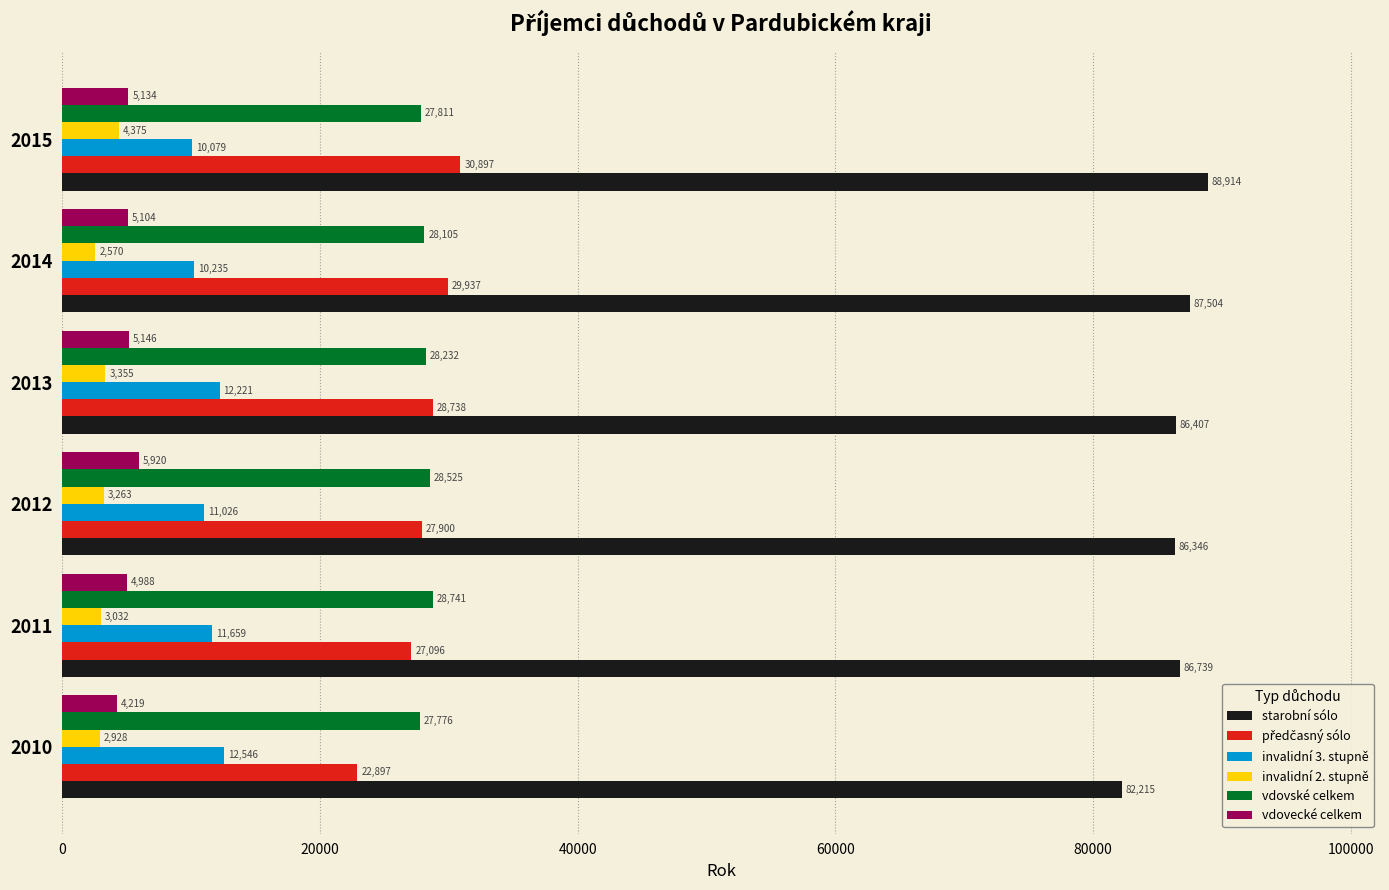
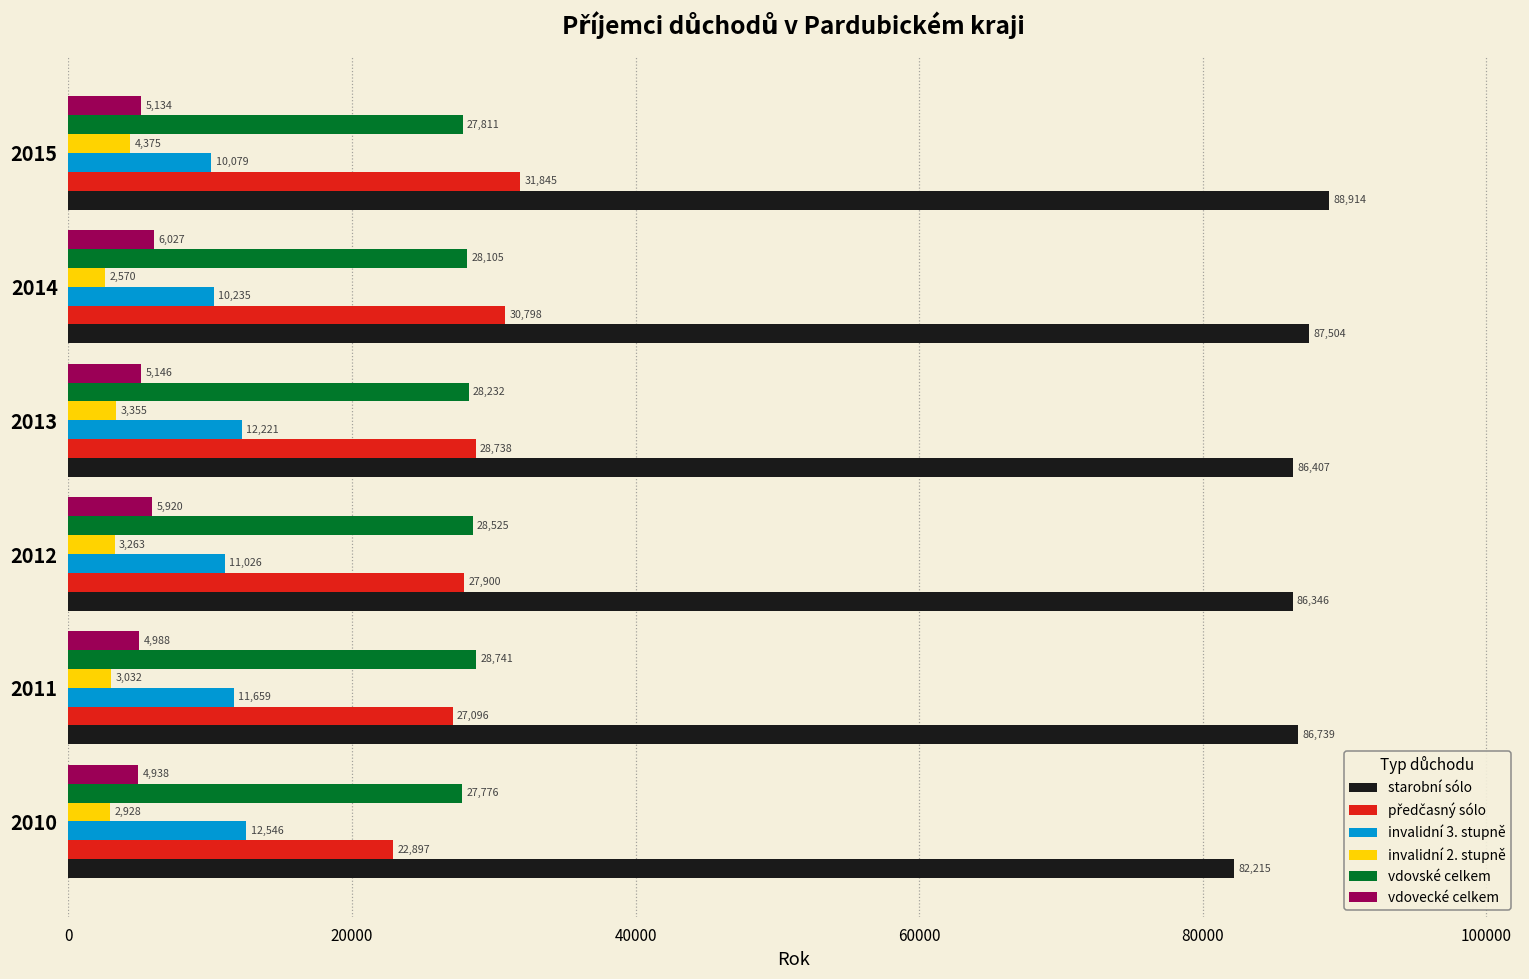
předčasný sólo, 2015: 30,897 -> 31,845
vdovecké celkem, 2014: 5,104 -> 6,027
předčasný sólo, 2014: 29,937 -> 30,798
vdovecké celkem, 2010: 4,219 -> 4,938
